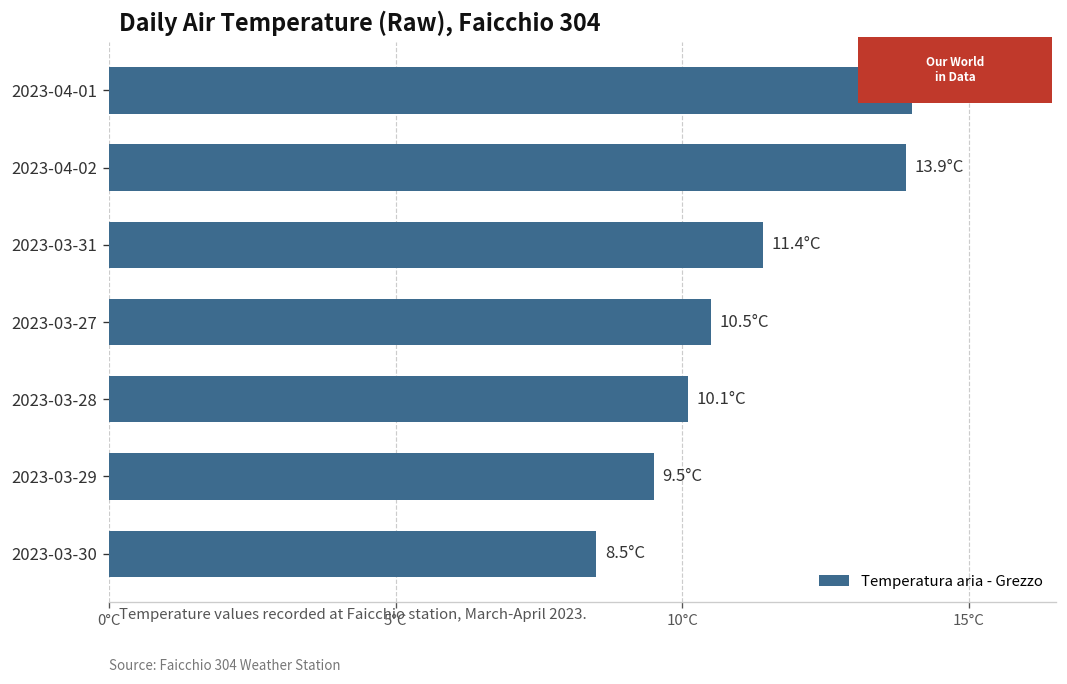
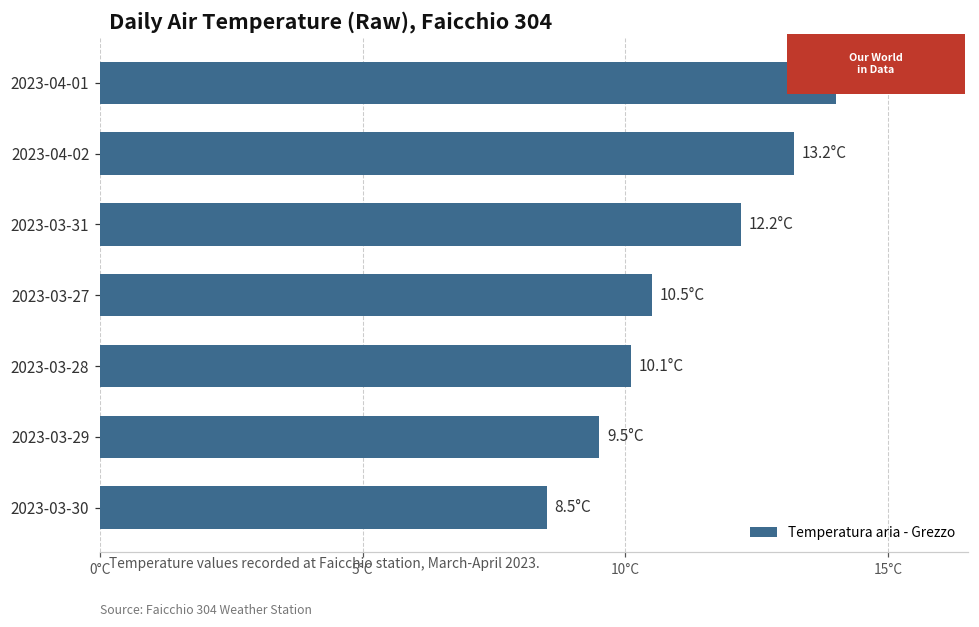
2023-04-02: 13.9°C -> 13.2°C
2023-03-31: 11.4°C -> 12.2°C
